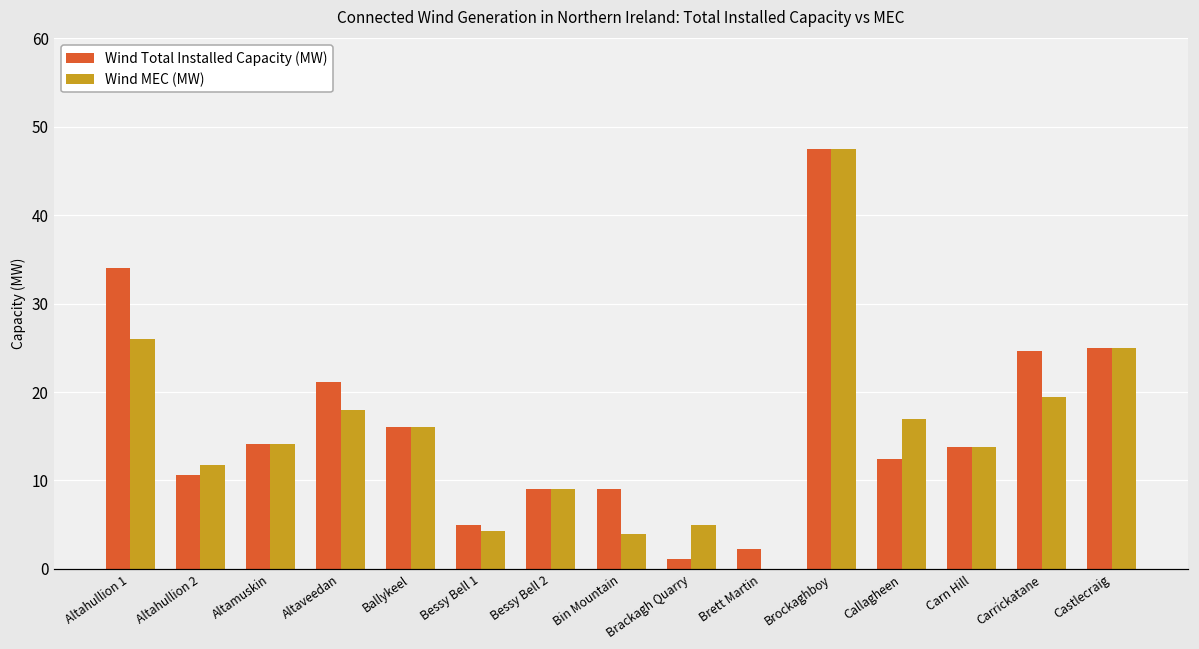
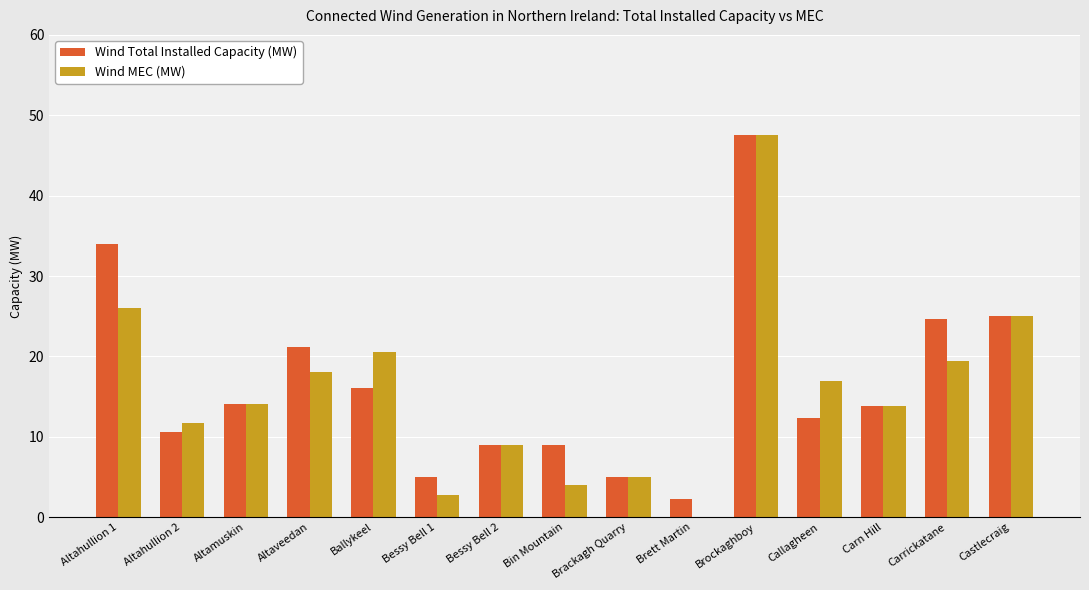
Wind MEC (MW), Ballykeel: 16 -> 21
Wind MEC (MW), Bessy Bell 1: 4 -> 3
Wind Total Installed Capacity (MW), Brackagh Quarry: 1 -> 5
